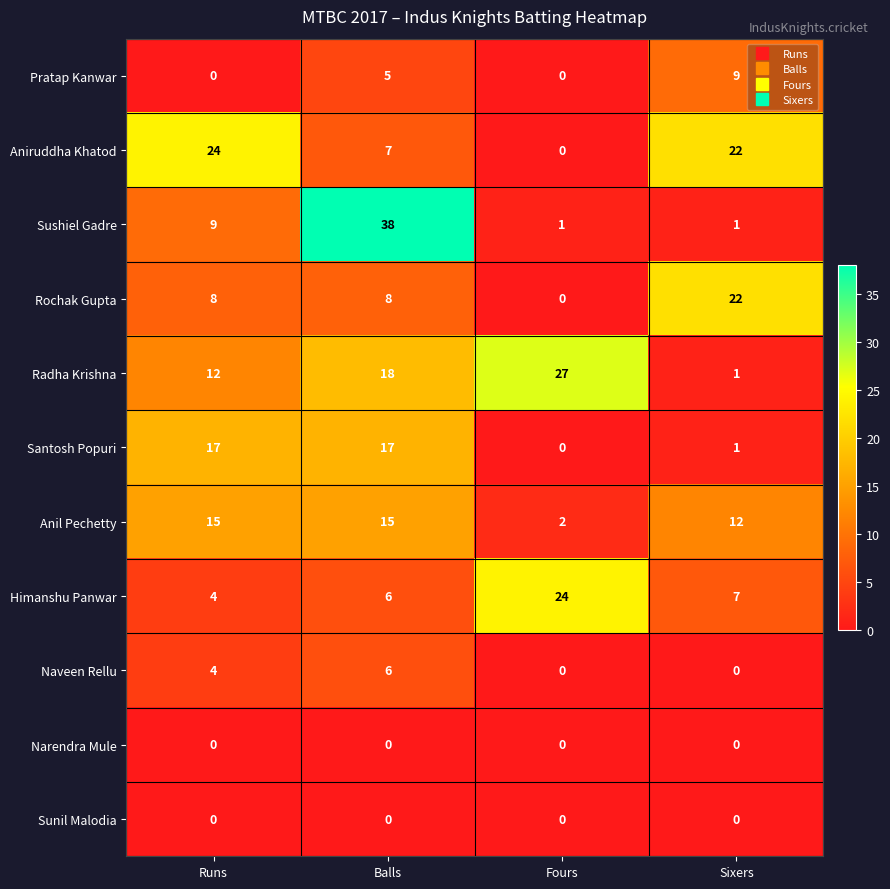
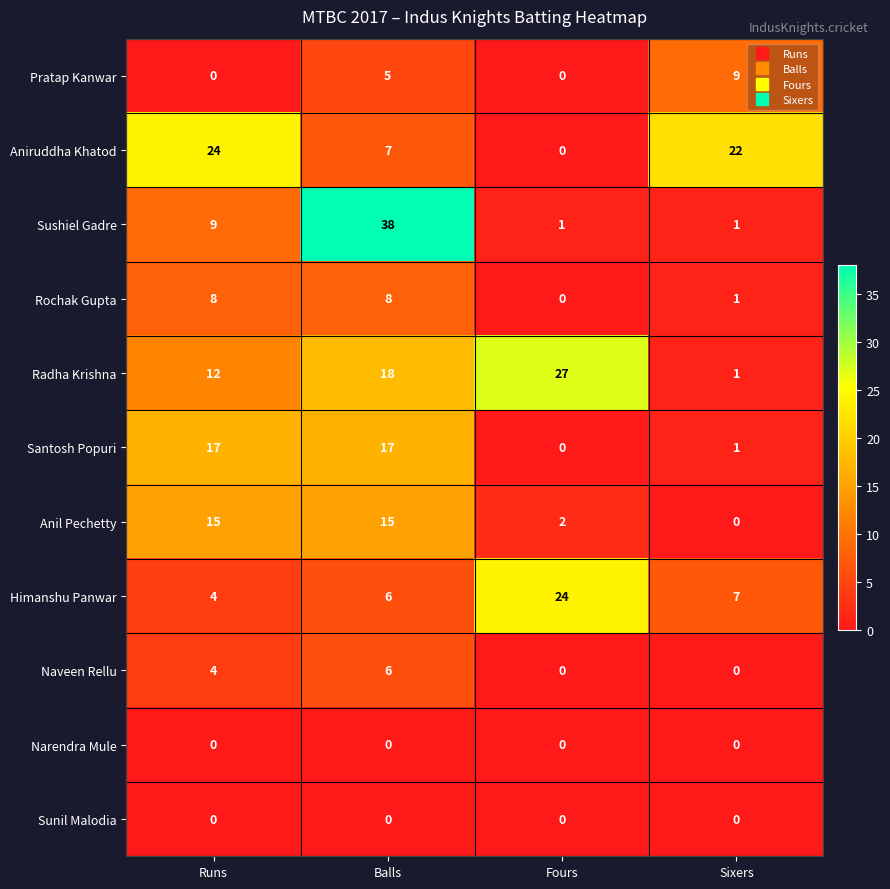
Rochak Gupta, Sixers: 22 -> 1
Anil Pechetty, Sixers: 12 -> 0
